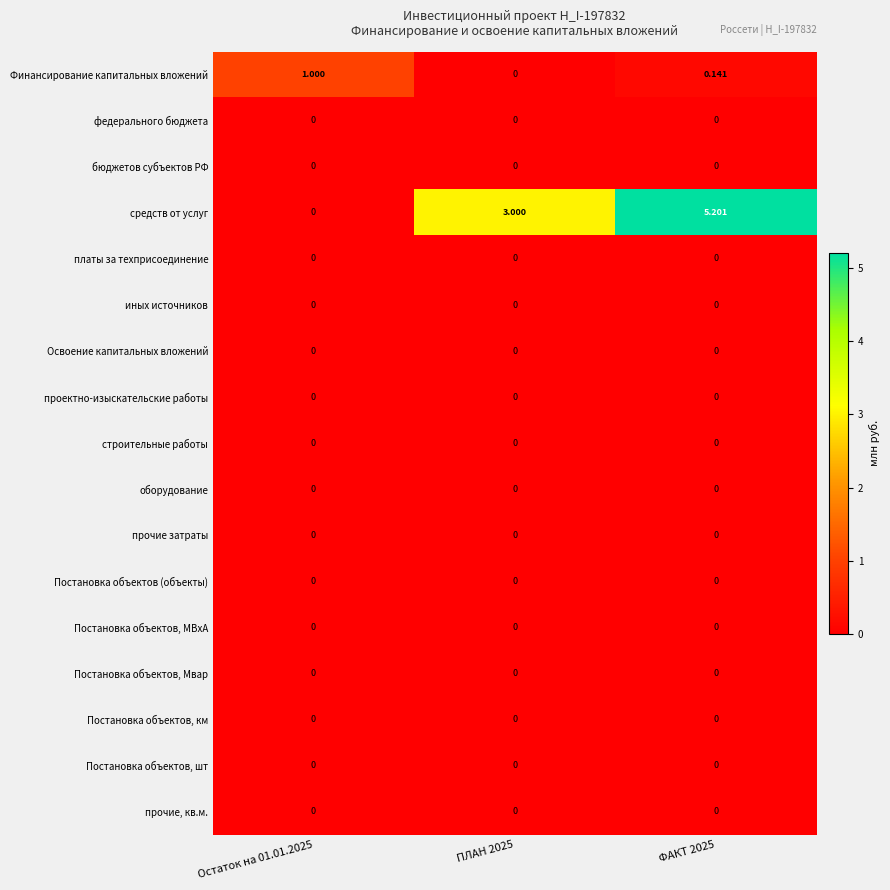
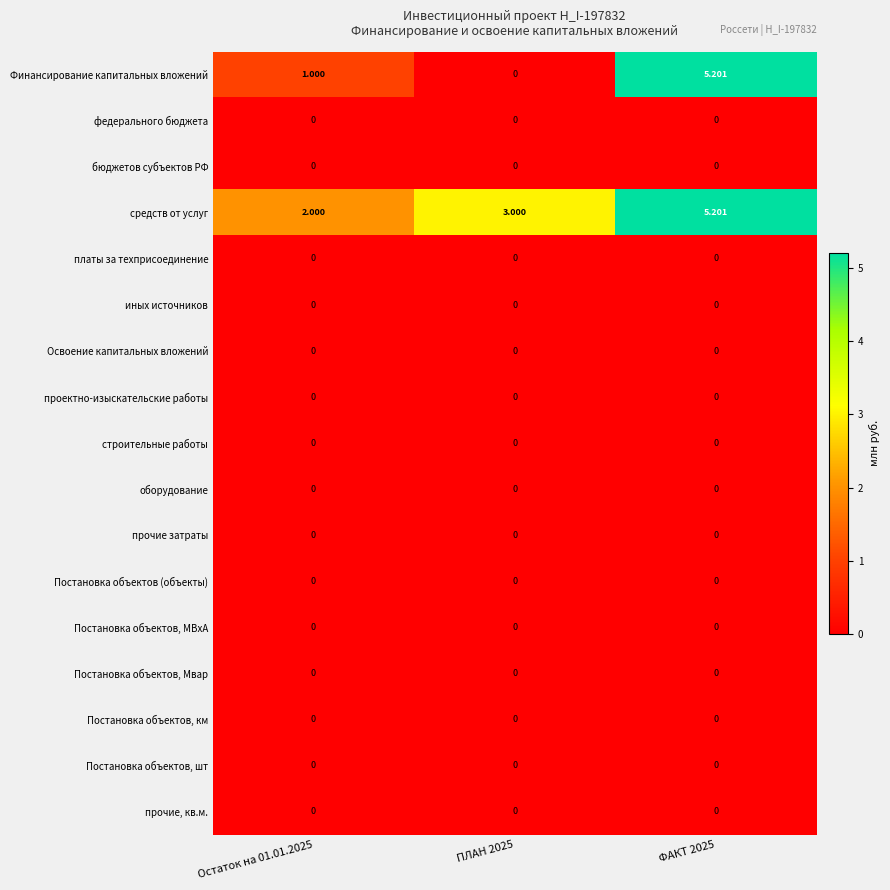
Финансирование капитальных вложений, ФАКТ 2025: 0.141 -> 5.201
средств от услуг, Остаток на 01.01.2025: 0 -> 2.000
